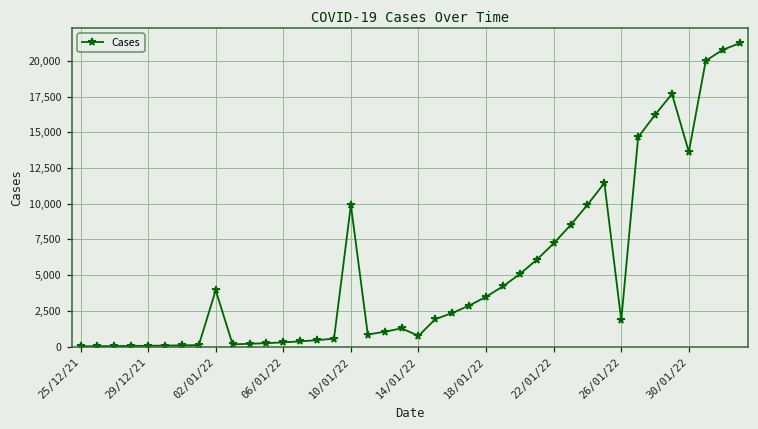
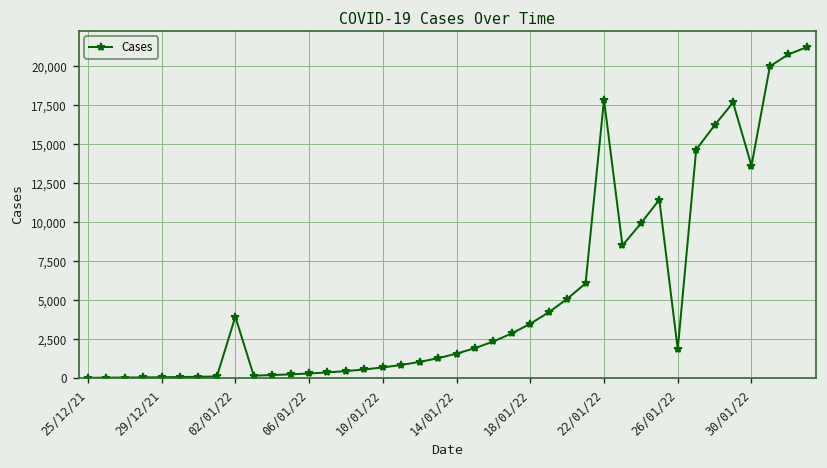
10/01/22: 9,900 -> 700
14/01/22: 800 -> 1,600
22/01/22: 7,200 -> 17,900
